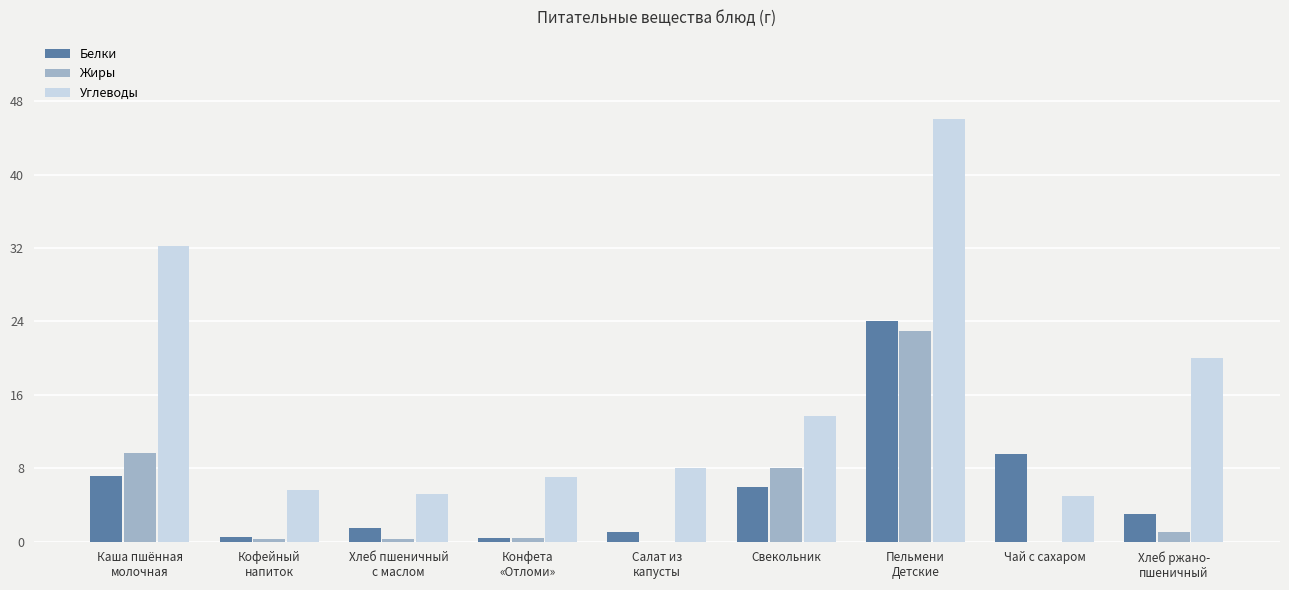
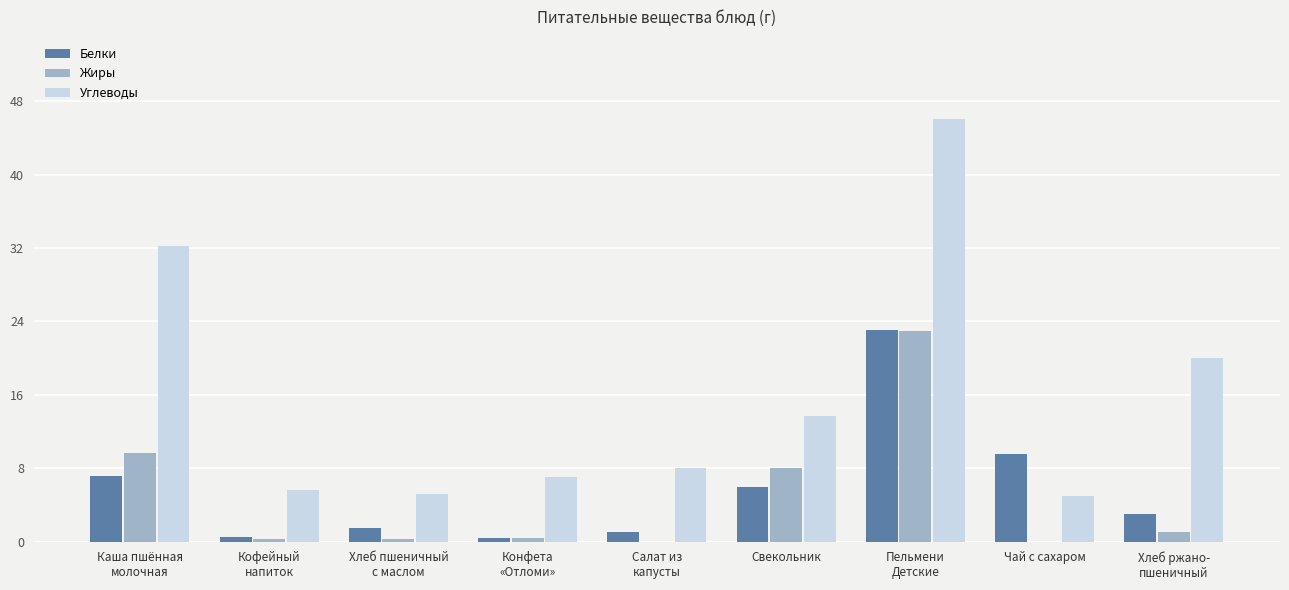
Белки, Пельмени Детские: 24 -> 23
